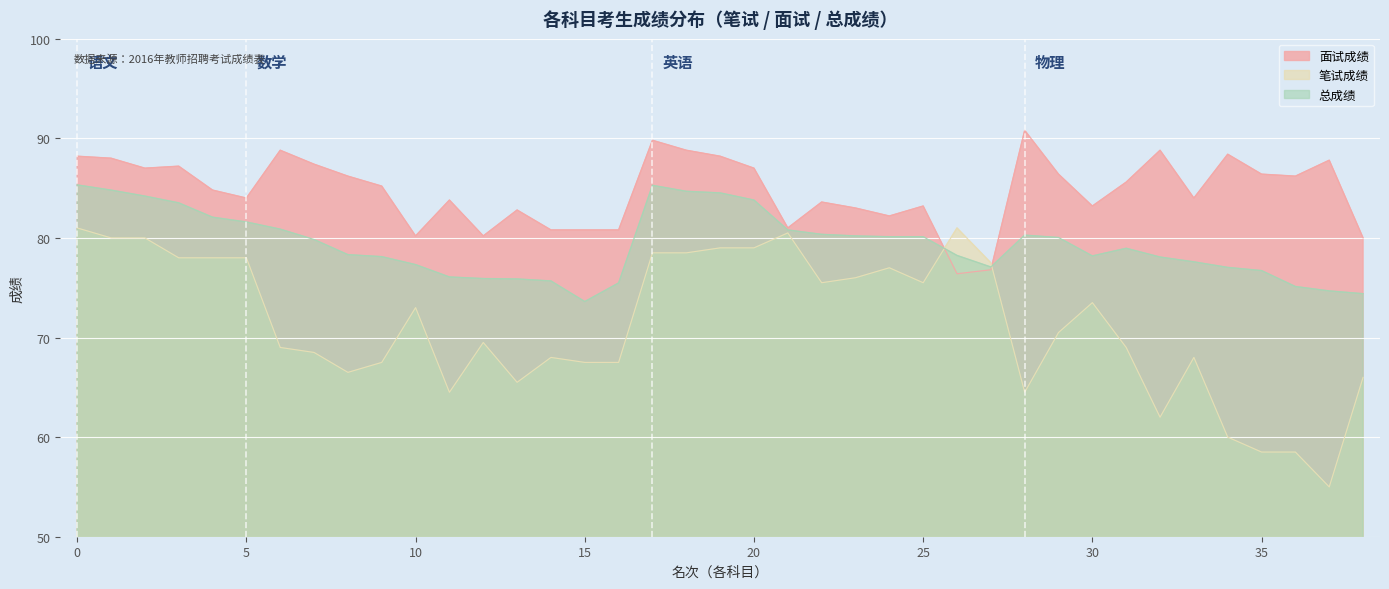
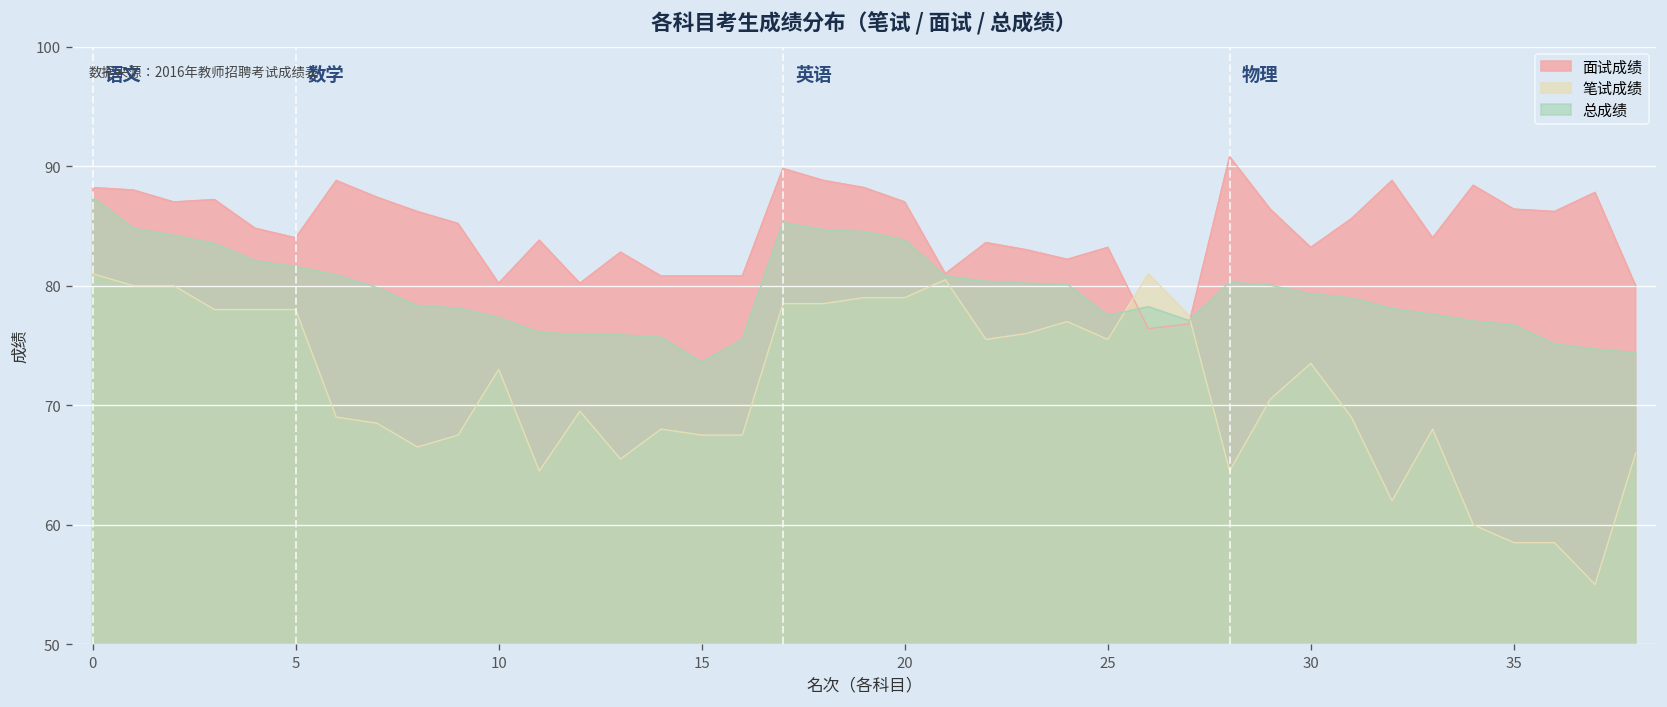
总成绩, 0: 85 -> 87
总成绩, 25: 80 -> 78
总成绩, 30: 78 -> 79
